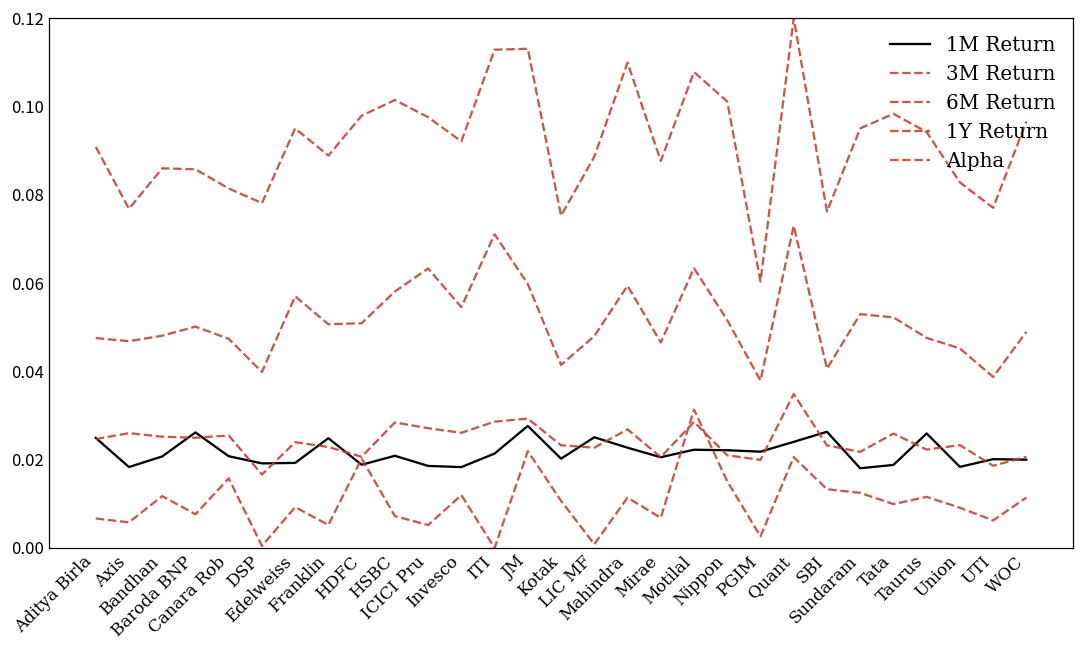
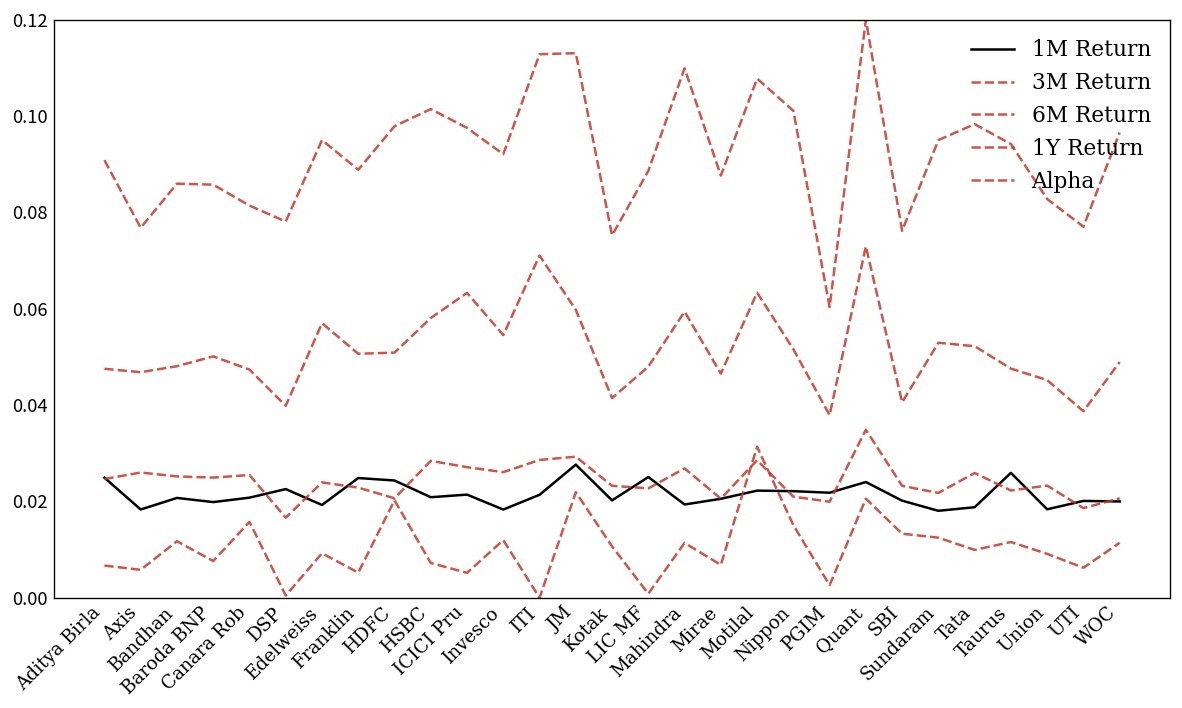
1M Return, Baroda BNP: 0.026 -> 0.020
1M Return, DSP: 0.019 -> 0.023
1M Return, HDFC: 0.019 -> 0.024
1M Return, ICICI Pru: 0.019 -> 0.021
1M Return, Mahindra: 0.023 -> 0.019
1M Return, SBI: 0.026 -> 0.020
